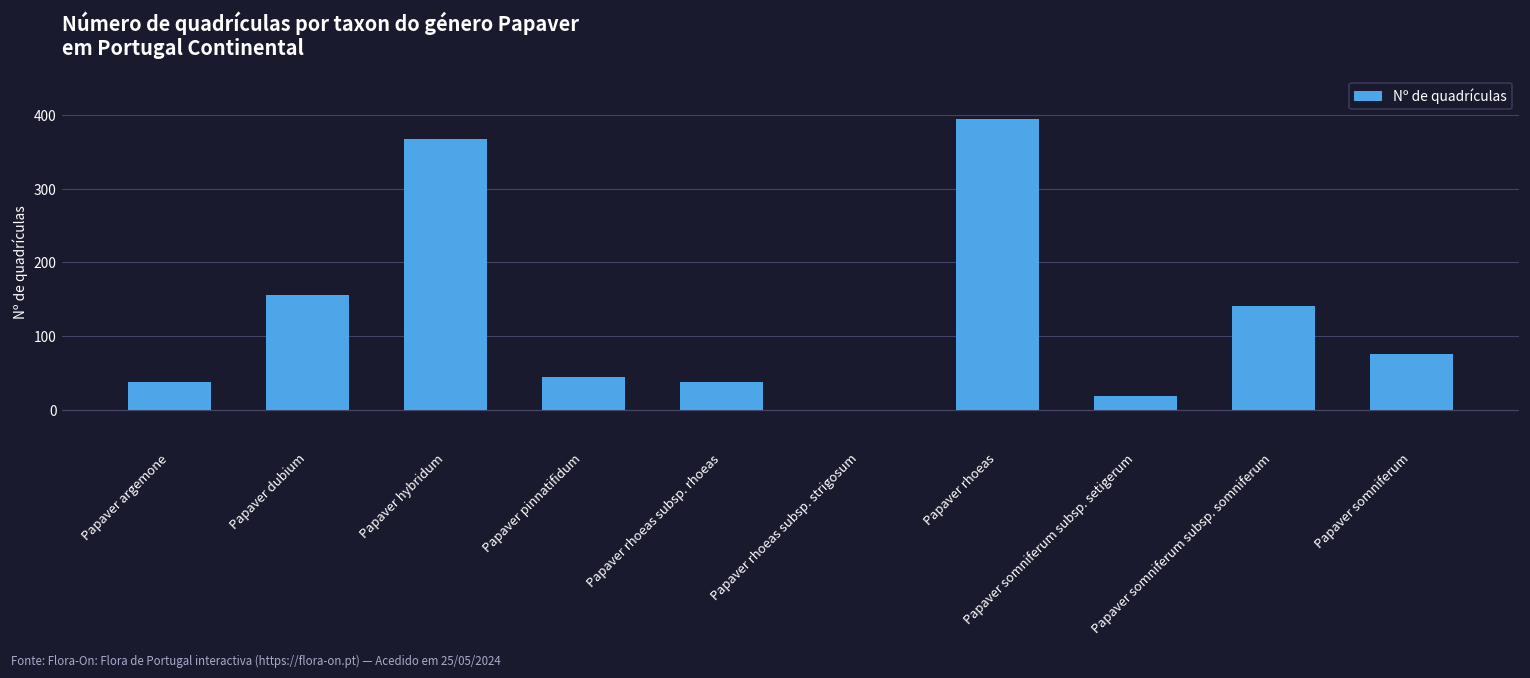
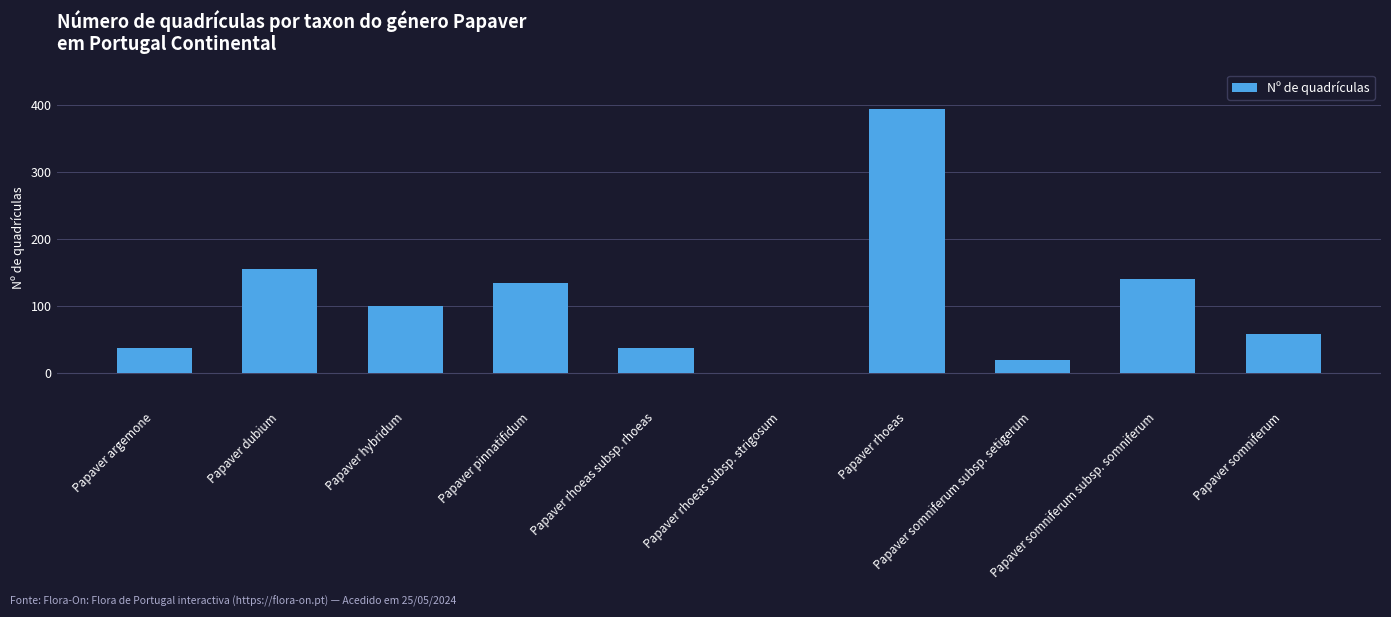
Papaver hybridum: 370 -> 100
Papaver pinnatifidum: 40 -> 130
Papaver somniferum: 80 -> 60
